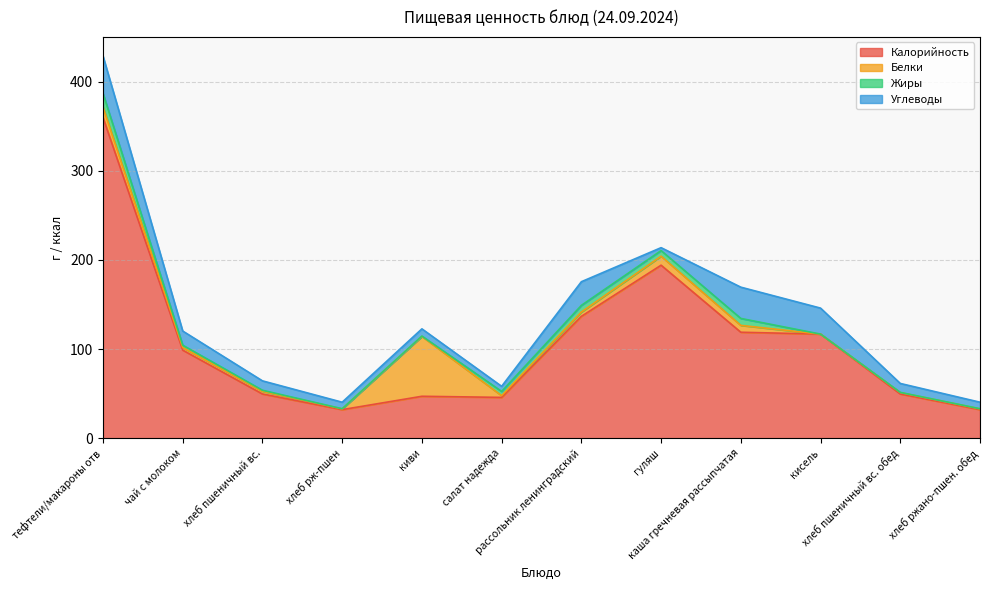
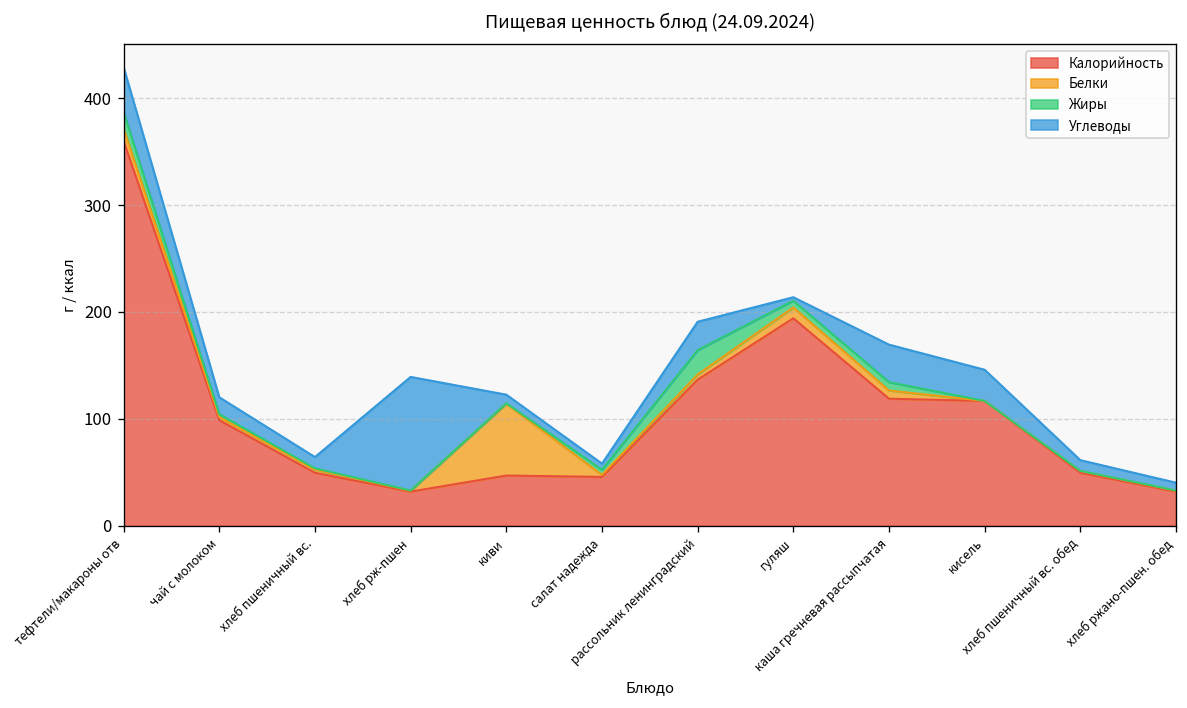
Углеводы, хлеб рж-пшен: 10 -> 110
Жиры, рассольник ленинградский: 10 -> 20
